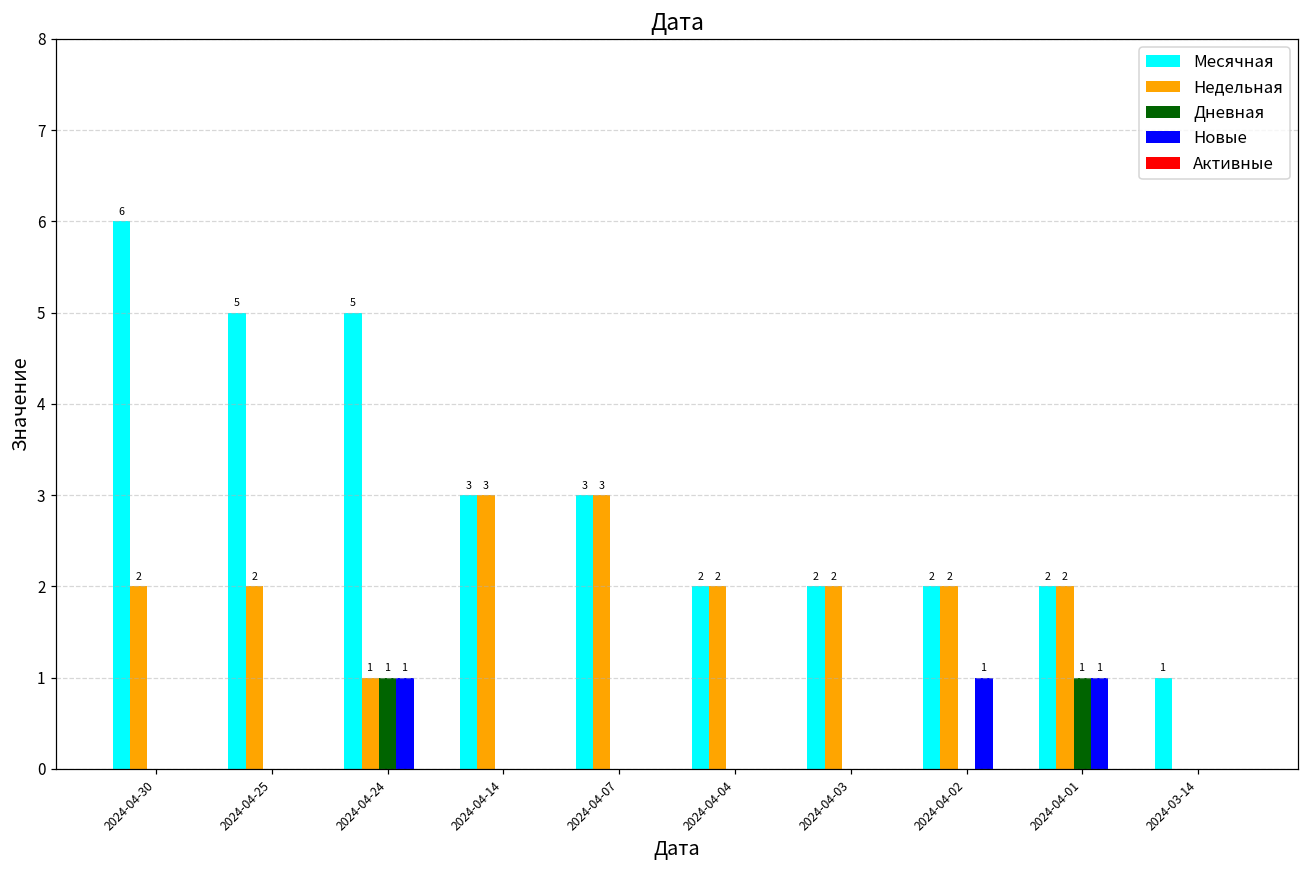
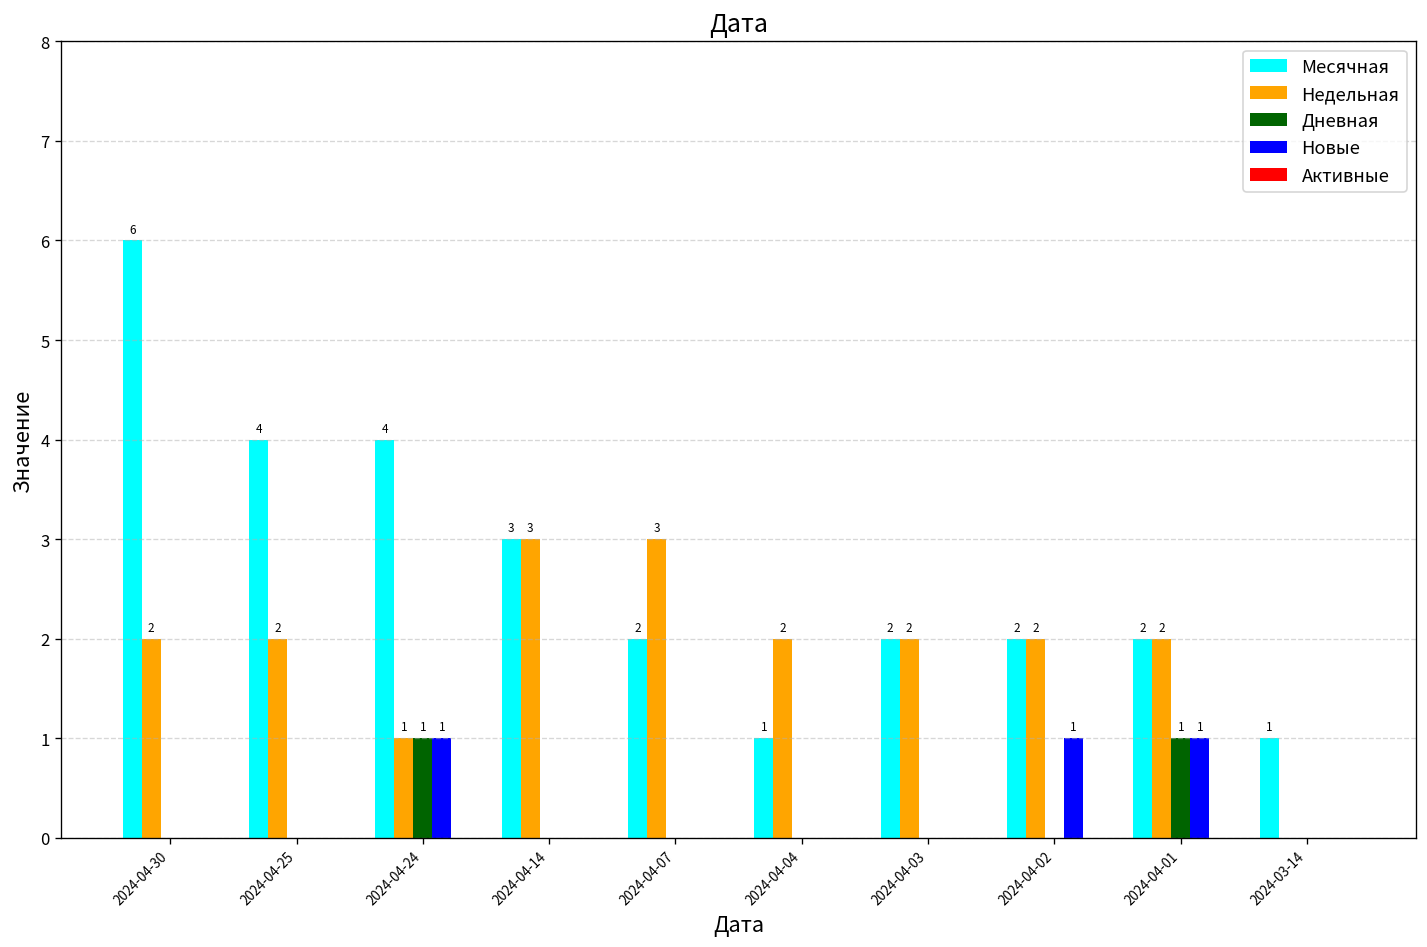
Месячная, 2024-04-25: 5 -> 4
Месячная, 2024-04-24: 5 -> 4
Месячная, 2024-04-07: 3 -> 2
Месячная, 2024-04-04: 2 -> 1
